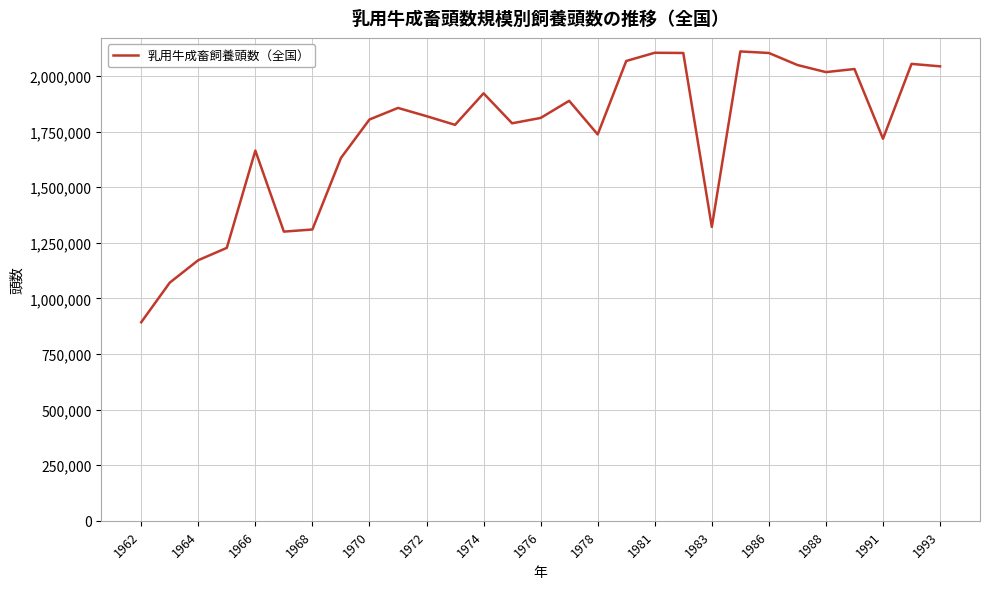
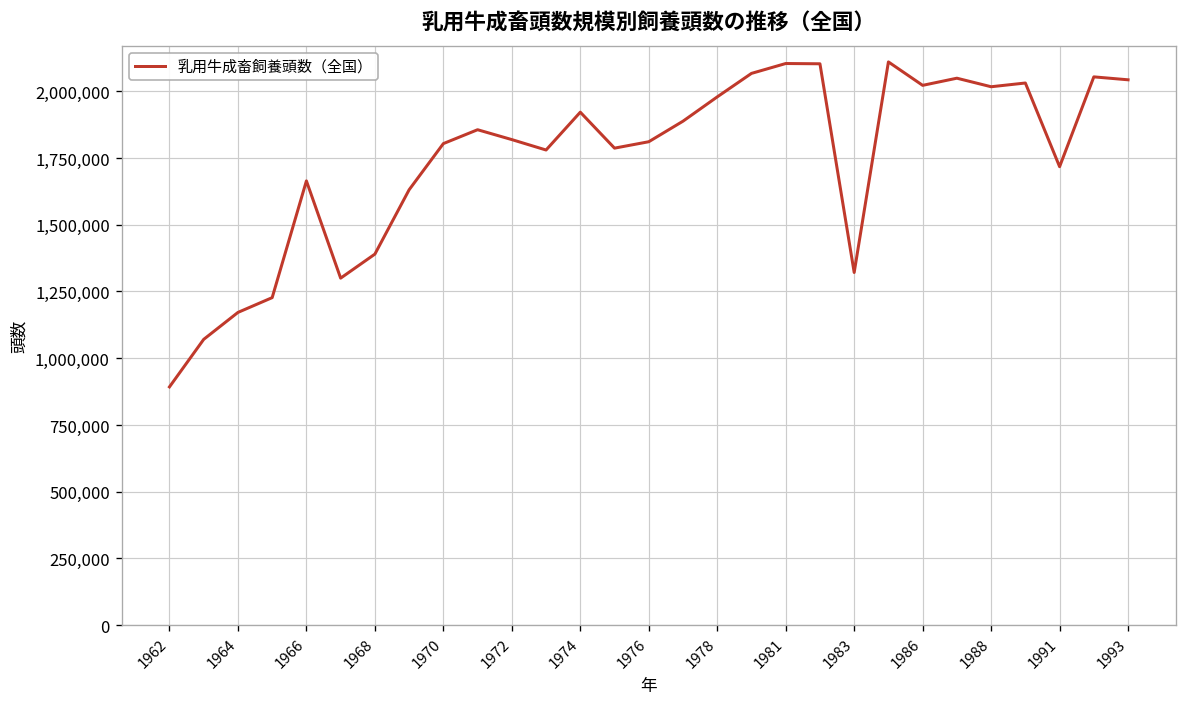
1968: 1,310,000 -> 1,390,000
1978: 1,740,000 -> 1,980,000
1986: 2,100,000 -> 2,020,000
